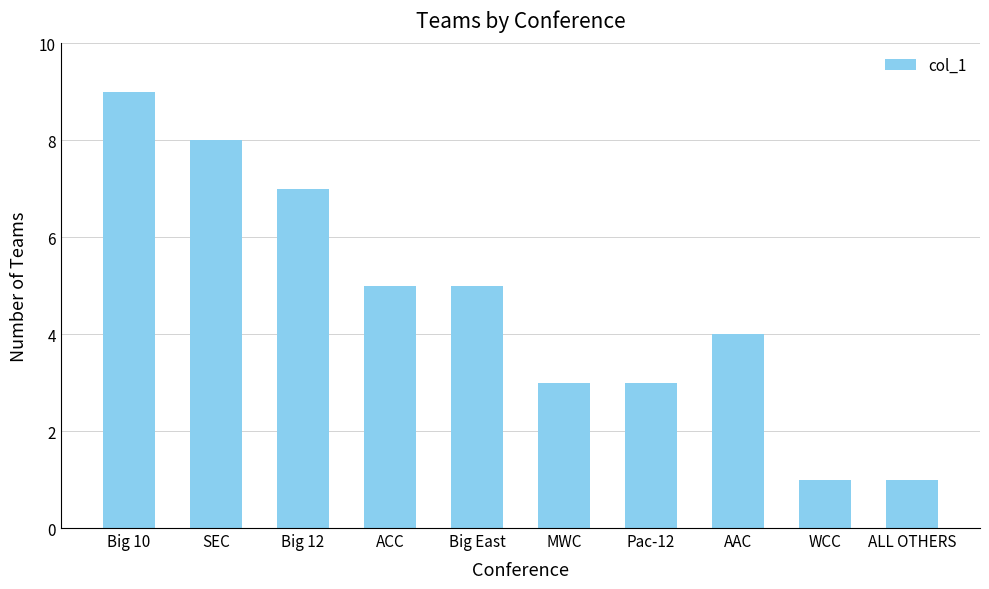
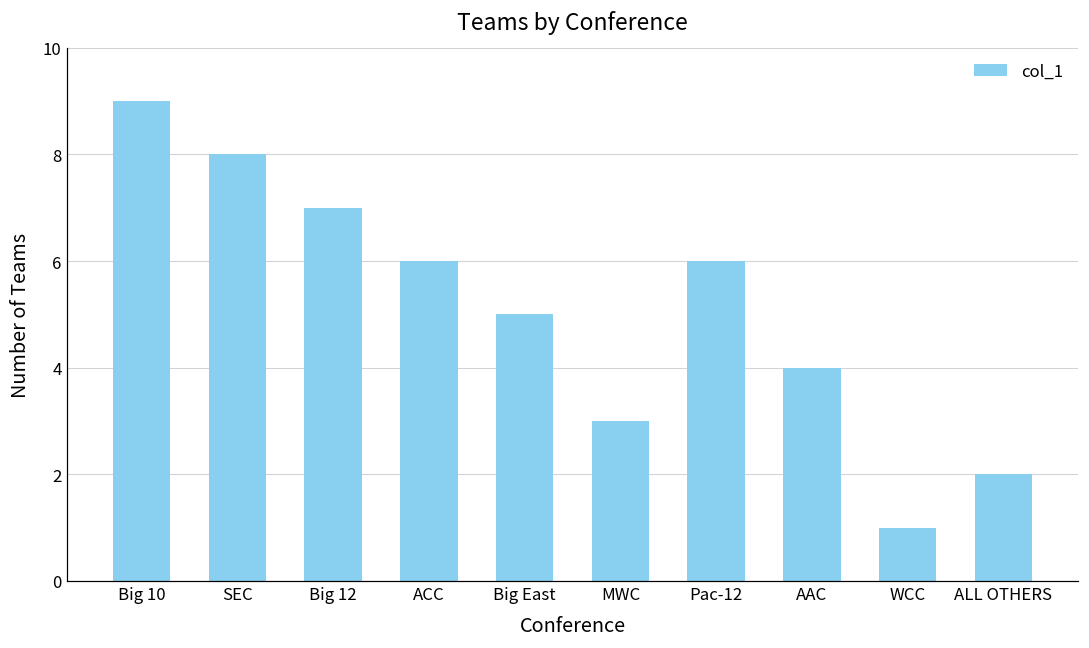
ACC: 5 -> 6
Pac-12: 3 -> 6
ALL OTHERS: 1 -> 2
